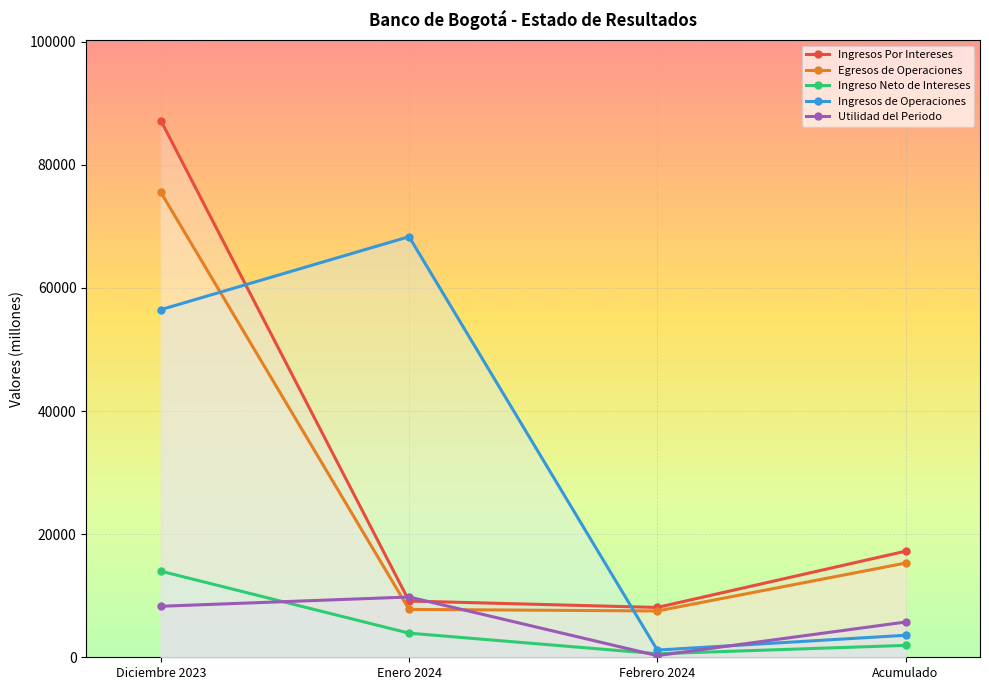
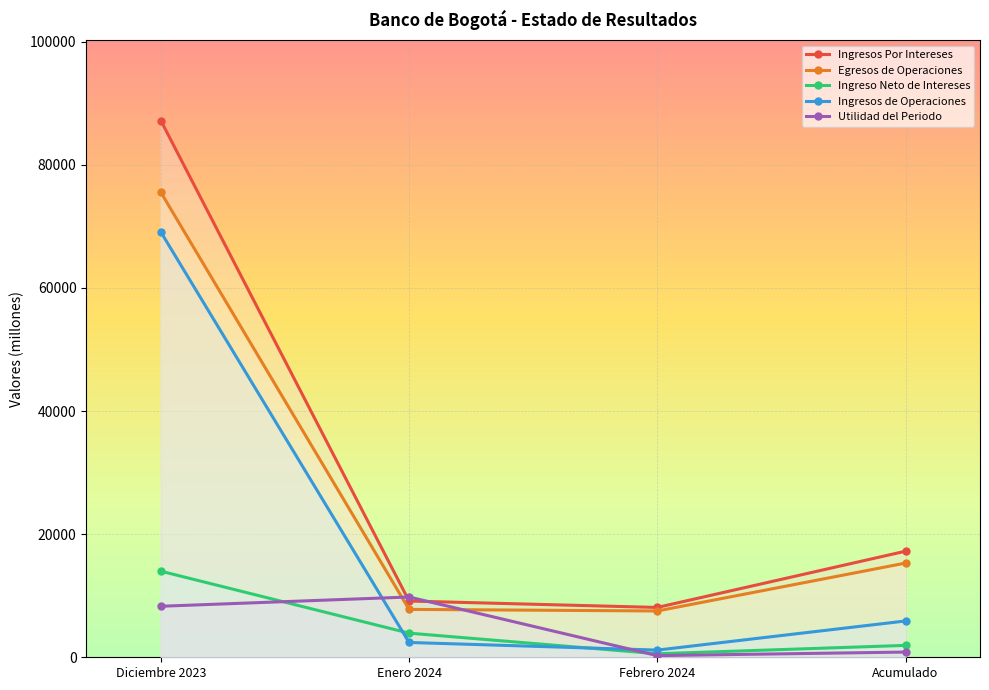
Ingresos de Operaciones, Diciembre 2023: 56000 -> 69000
Ingresos de Operaciones, Enero 2024: 68000 -> 2000
Ingresos de Operaciones, Acumulado: 4000 -> 6000
Utilidad del Periodo, Acumulado: 6000 -> 1000
